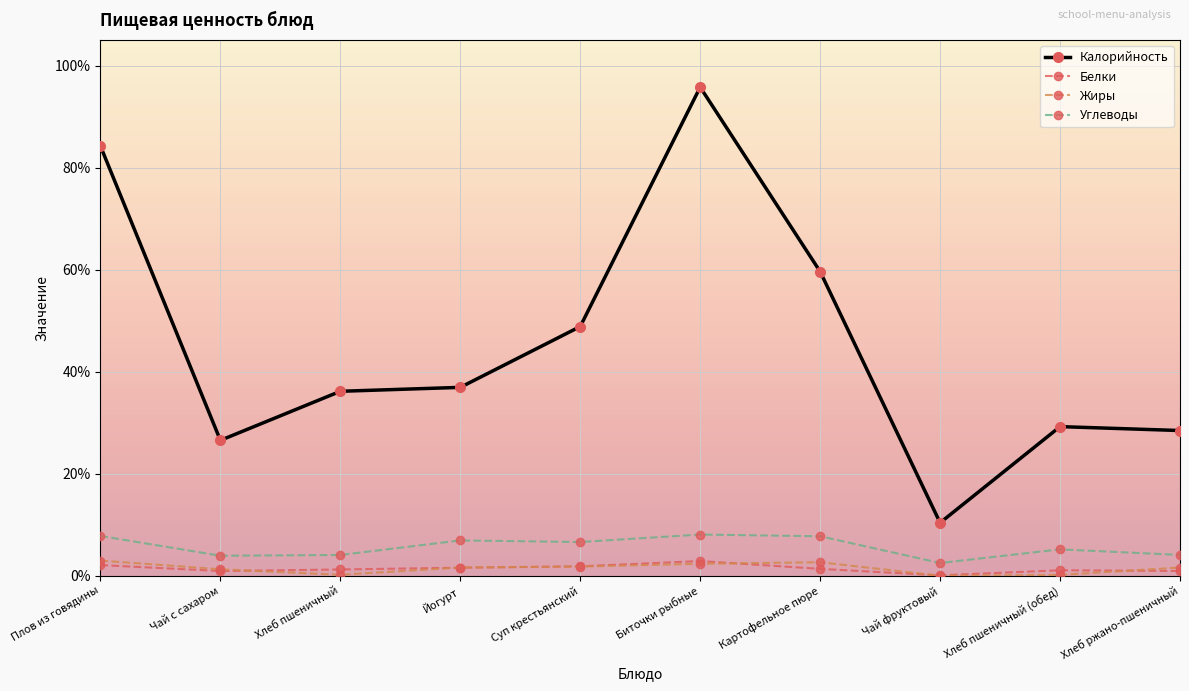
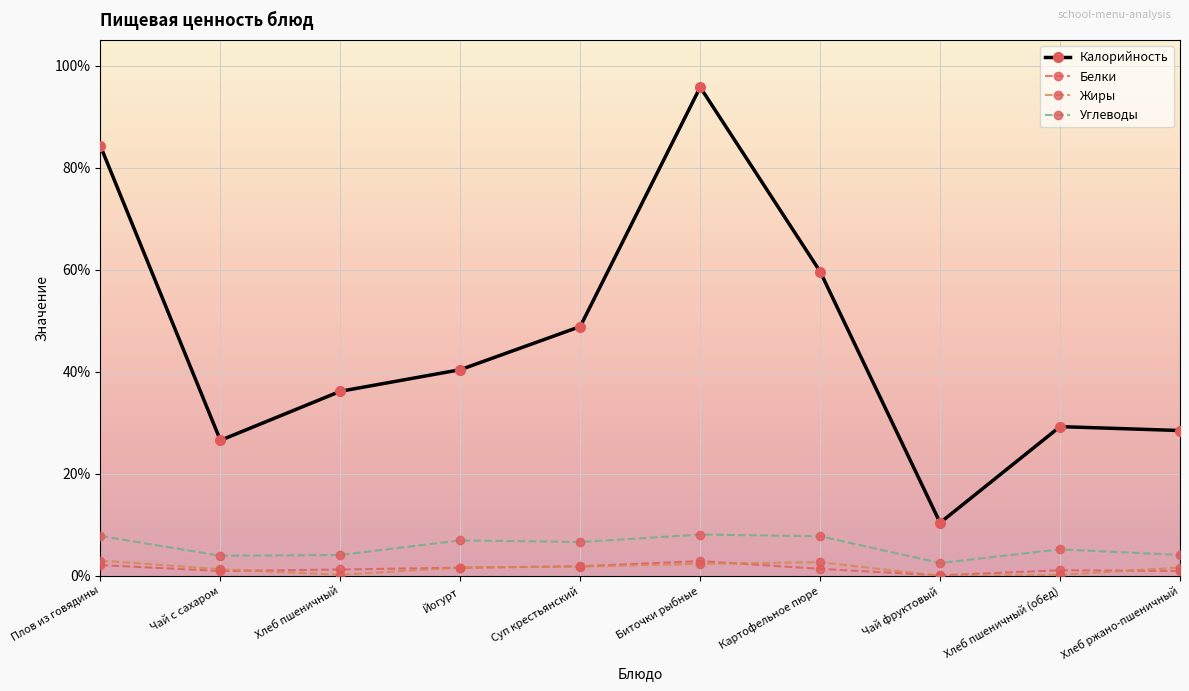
Калорийность, Йогурт: 37% -> 40%
